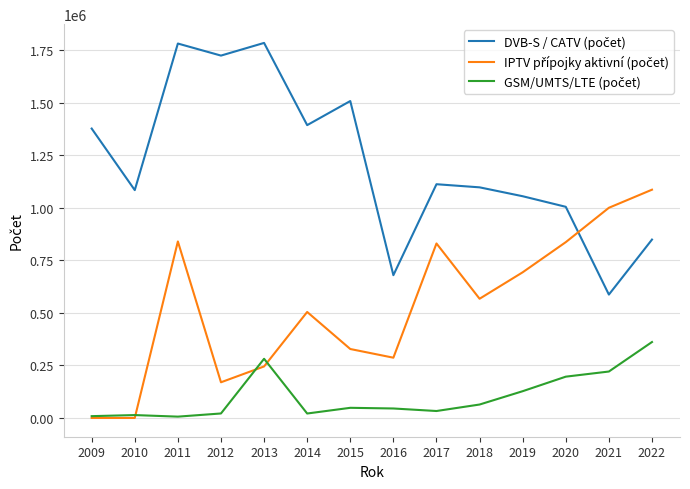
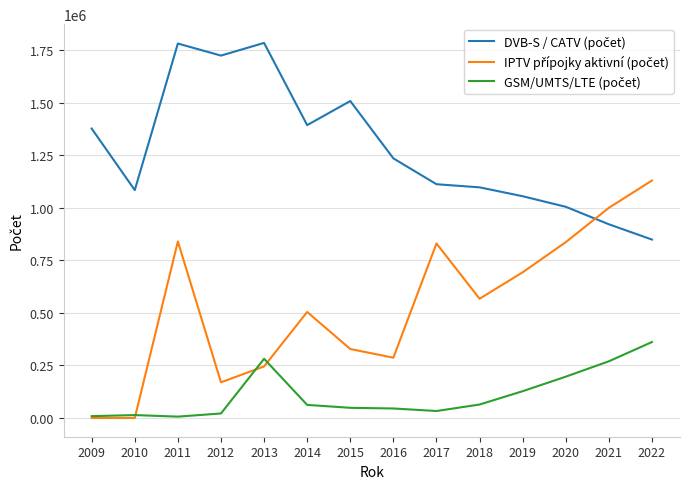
GSM/UMTS/LTE (počet), 2014: 20000 -> 60000
DVB-S / CATV (počet), 2016: 680000 -> 1240000
DVB-S / CATV (počet), 2021: 590000 -> 920000
GSM/UMTS/LTE (počet), 2021: 220000 -> 270000
IPTV přípojky aktivní (počet), 2022: 1090000 -> 1130000
